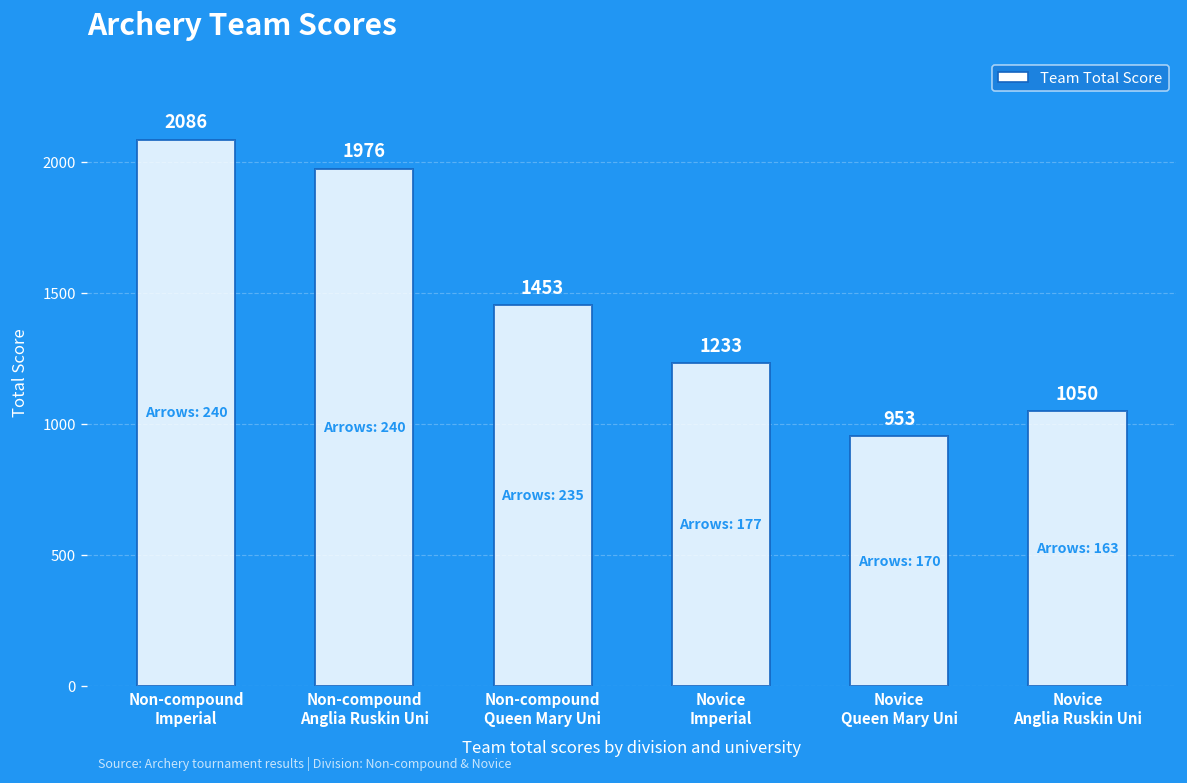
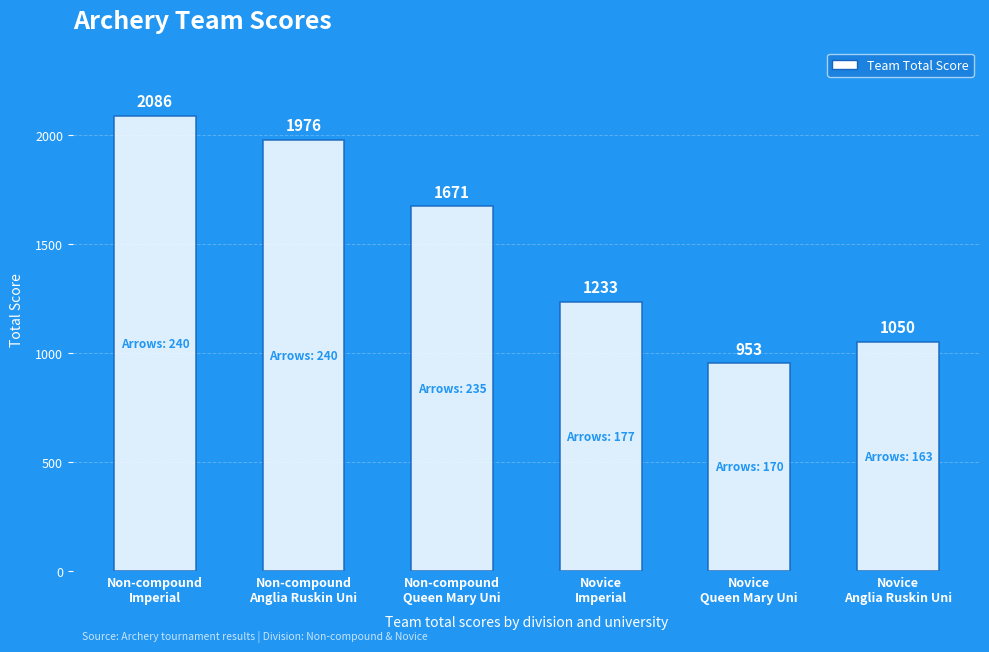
Non-compound Queen Mary Uni: 1453 -> 1671
